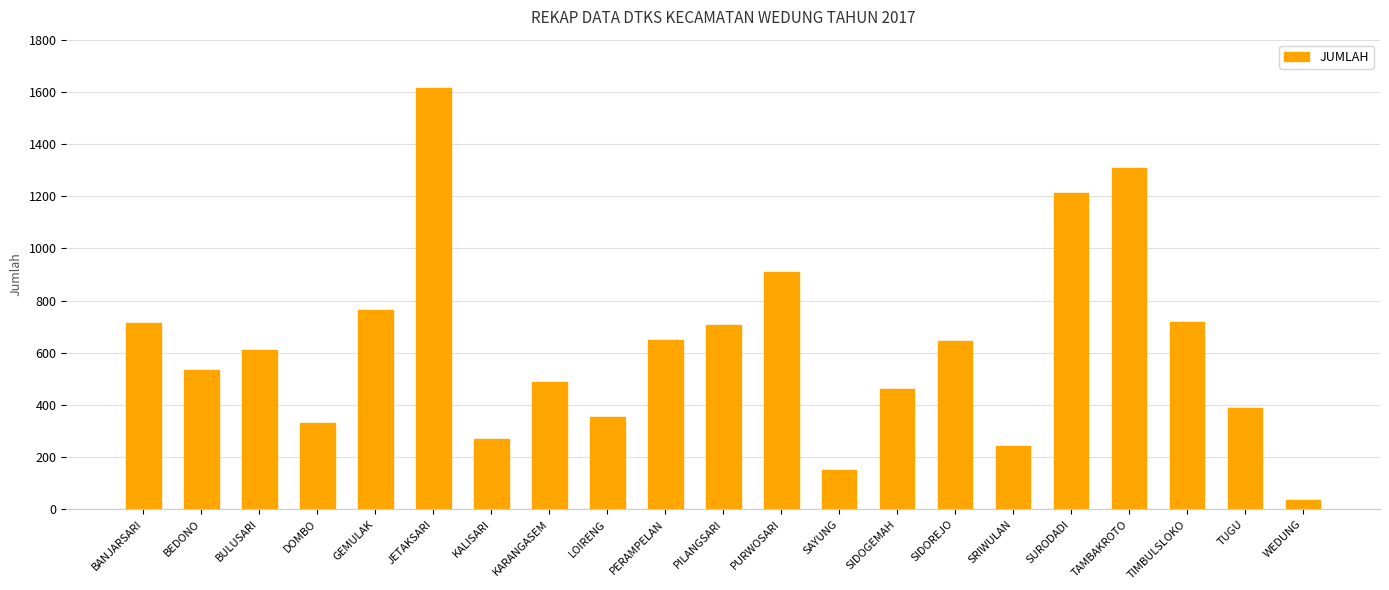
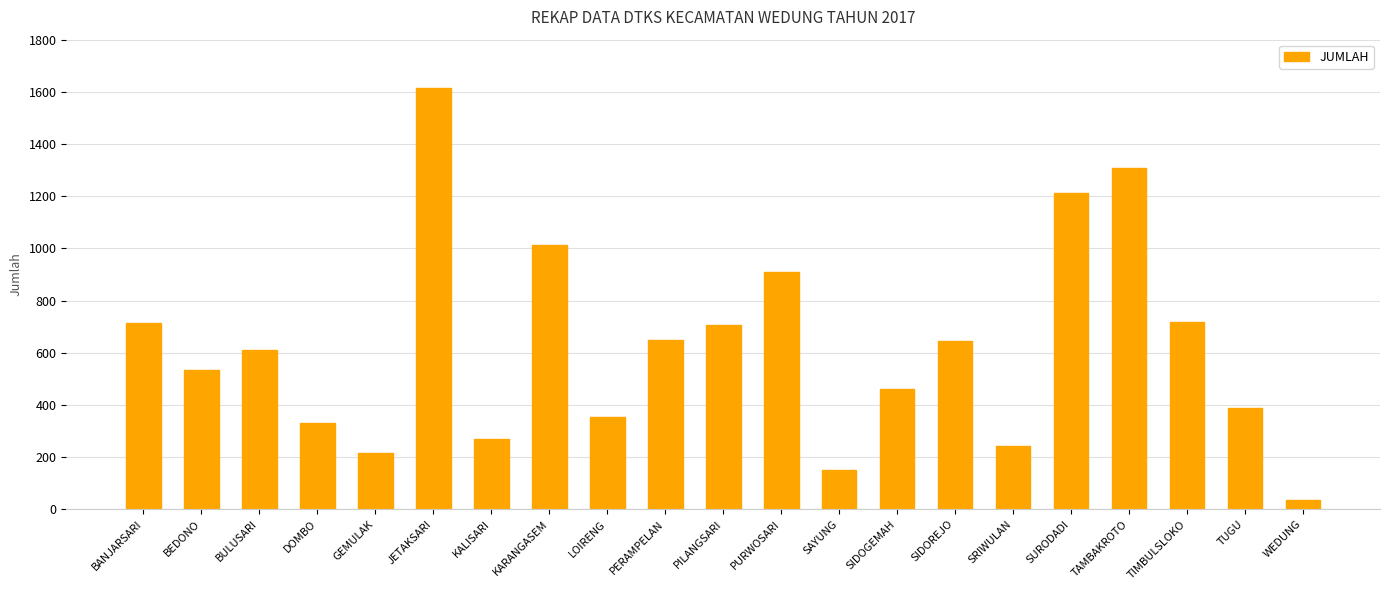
GEMULAK: 770 -> 220
KARANGASEM: 490 -> 1010
